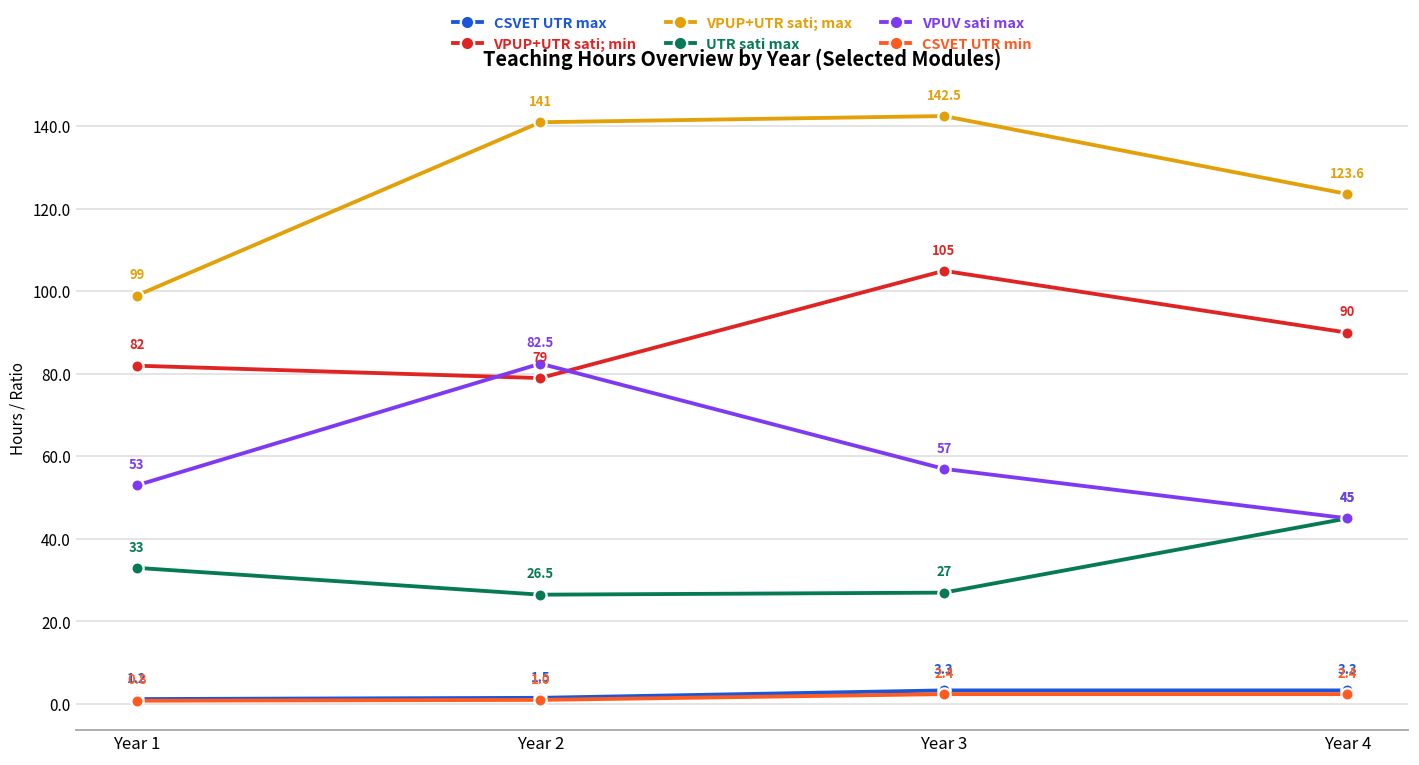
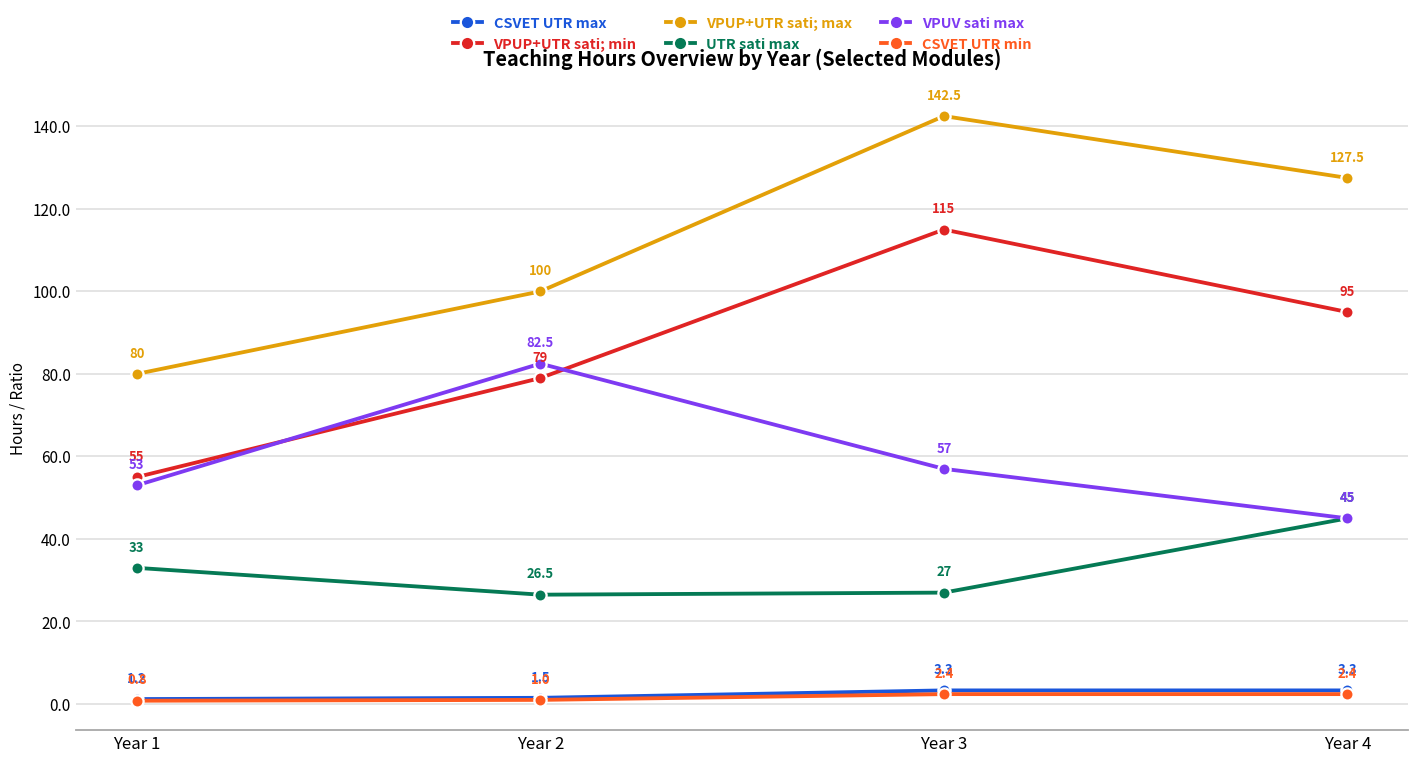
VPUP+UTR sati; min, Year 1: 82 -> 55
VPUP+UTR sati; max, Year 1: 99 -> 80
VPUP+UTR sati; max, Year 2: 141 -> 100
VPUP+UTR sati; min, Year 3: 105 -> 115
VPUP+UTR sati; min, Year 4: 90 -> 95
VPUP+UTR sati; max, Year 4: 123.6 -> 127.5
